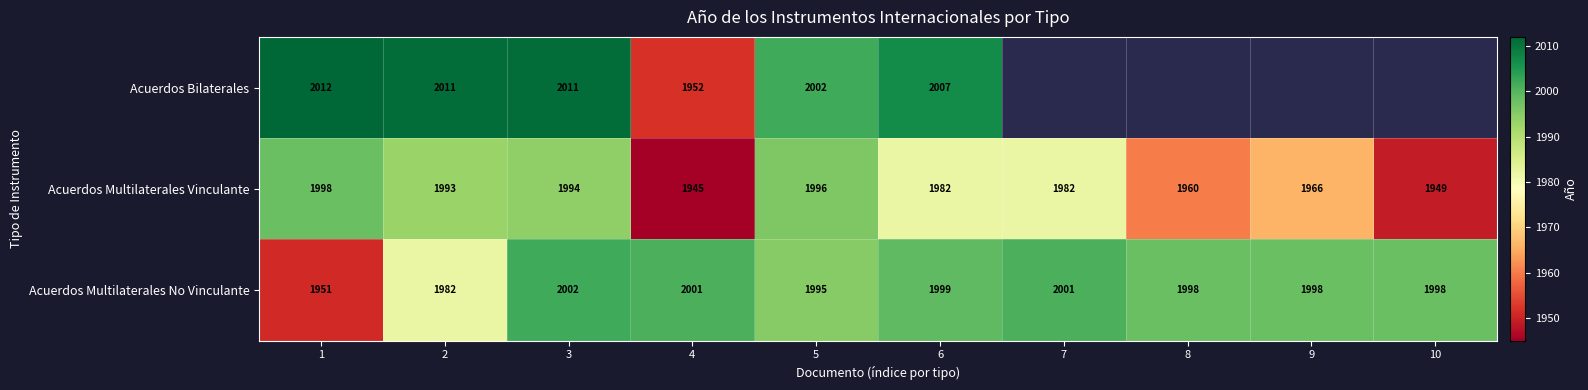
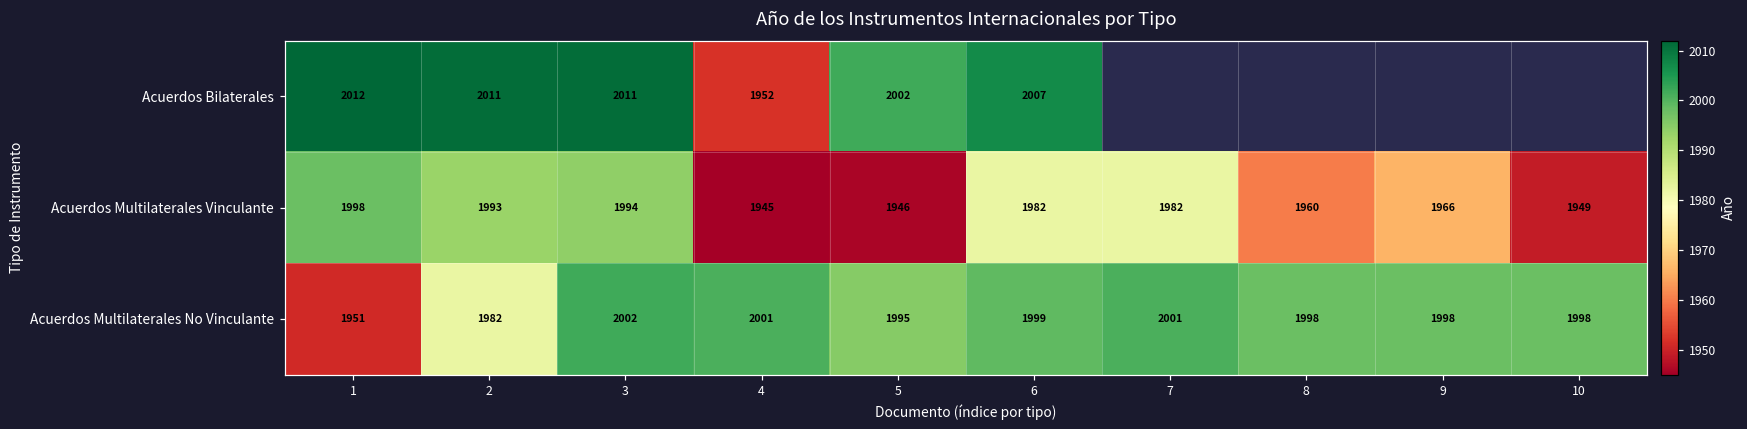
Acuerdos Multilaterales Vinculante, 5: 1996 -> 1946
